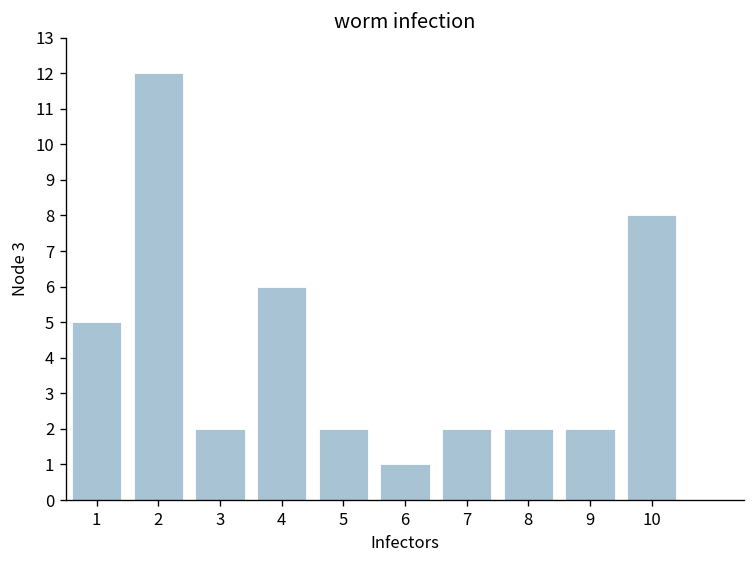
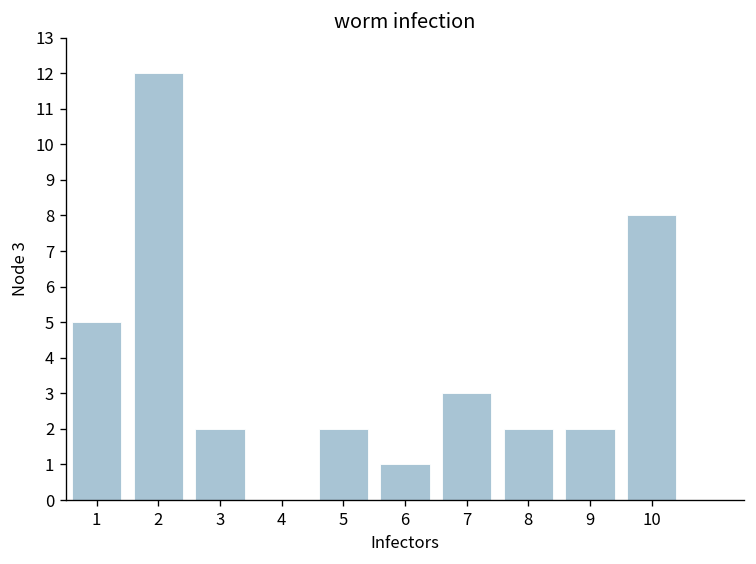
4: 6 -> 0
7: 2 -> 3
